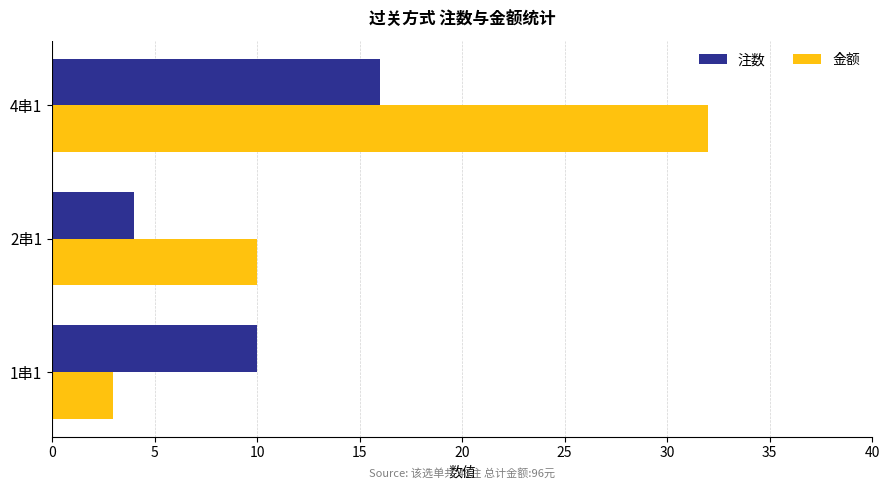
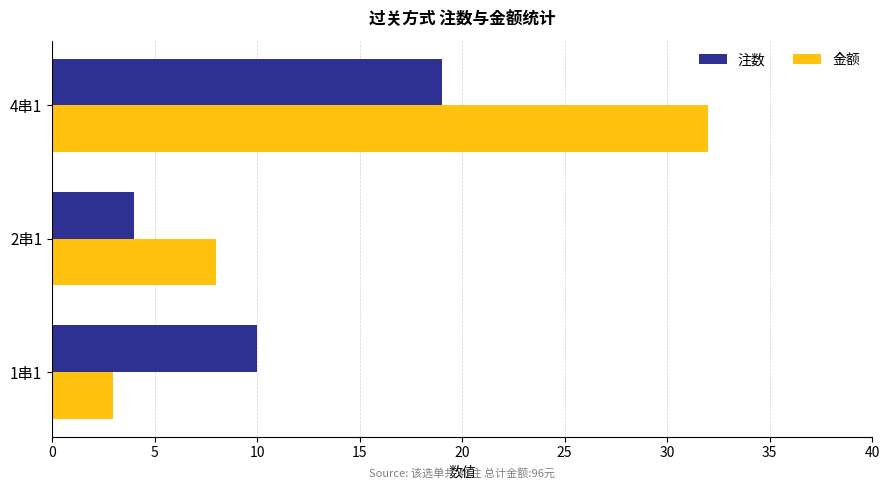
注数, 4串1: 16 -> 19
金额, 2串1: 10 -> 8
